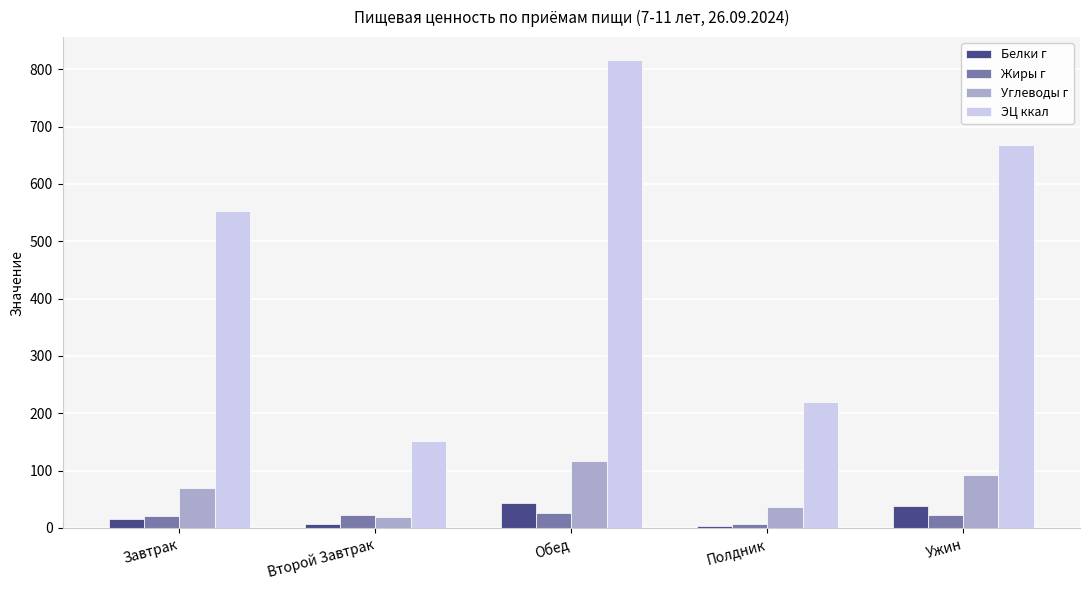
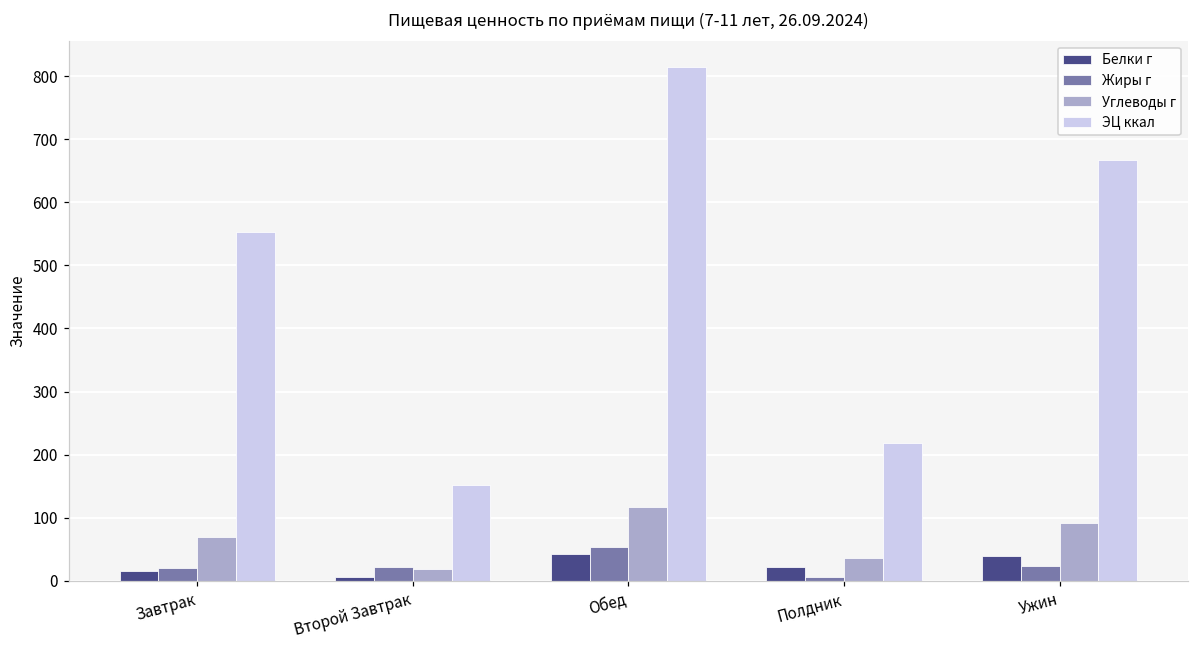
Жиры г, Обед: 30 -> 50
Белки г, Полдник: 0 -> 20
